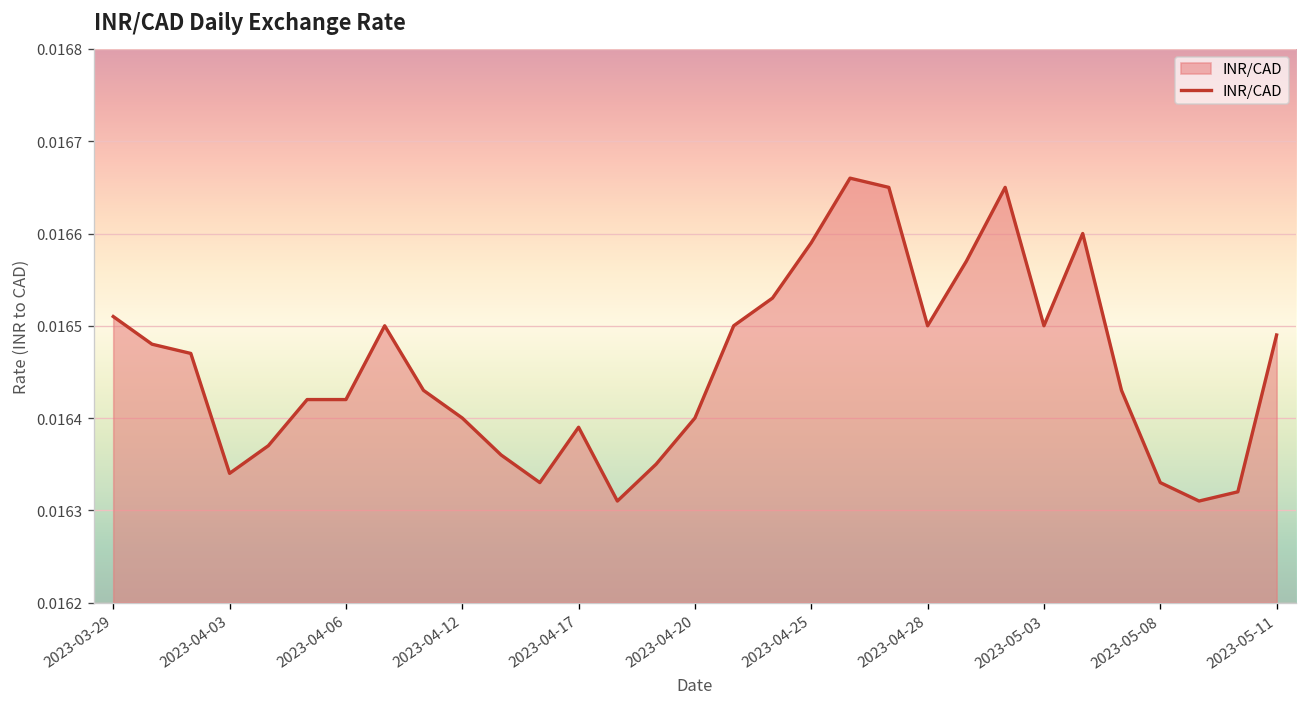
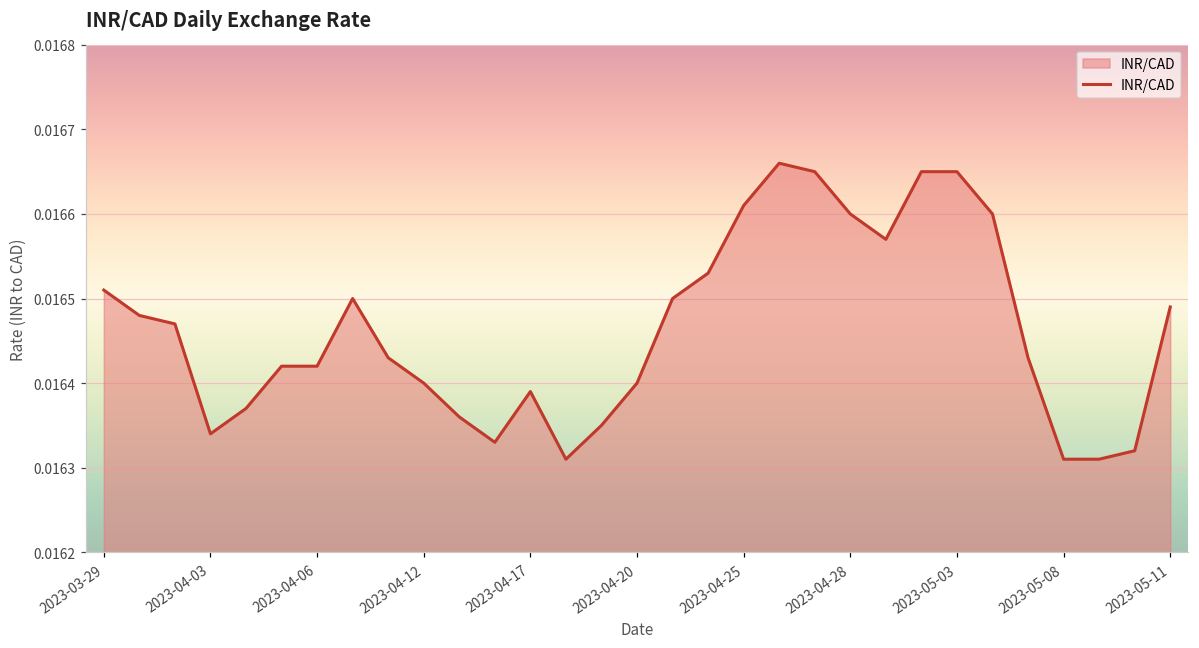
2023-04-25: 0.01659 -> 0.01661
2023-04-28: 0.0165 -> 0.0166
2023-05-03: 0.01650 -> 0.01665
2023-05-08: 0.01633 -> 0.01631
